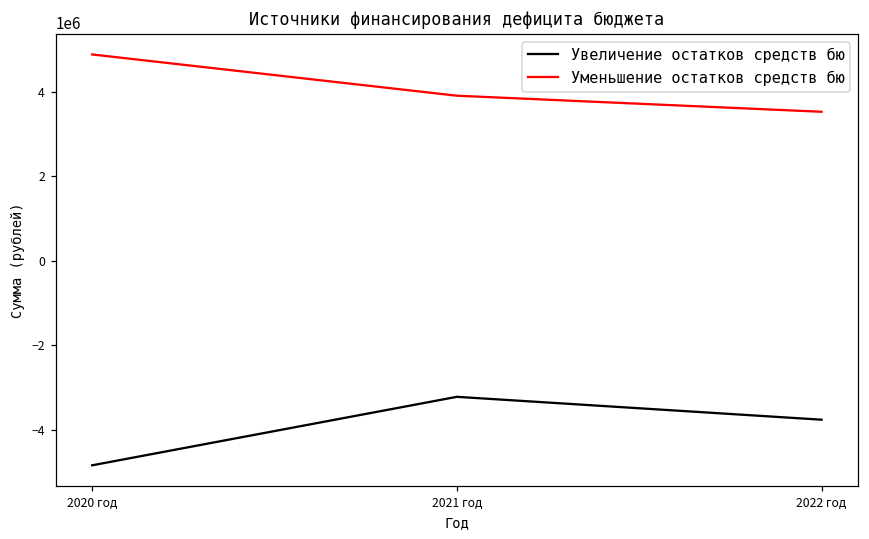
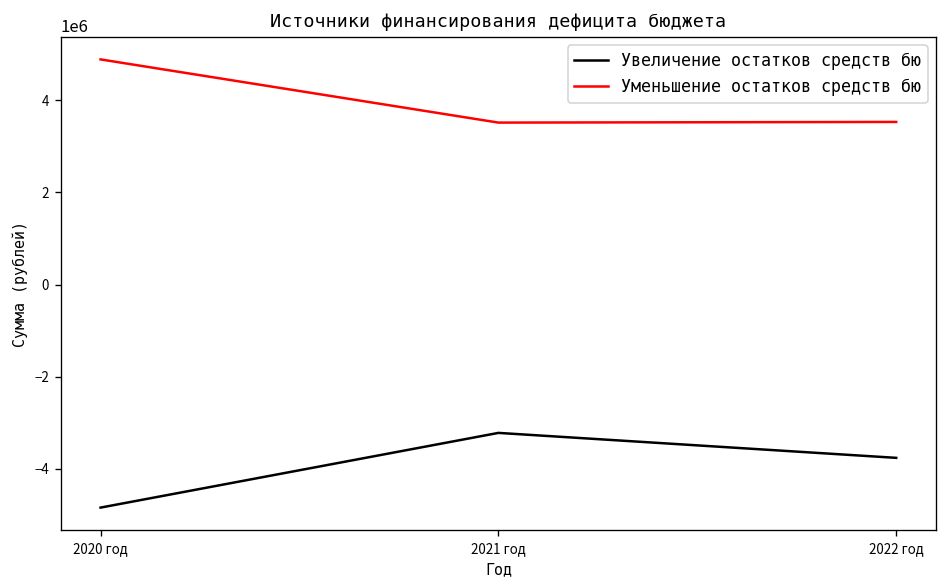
Уменьшение остатков средств бю, 2021 год: 3900000 -> 3500000
